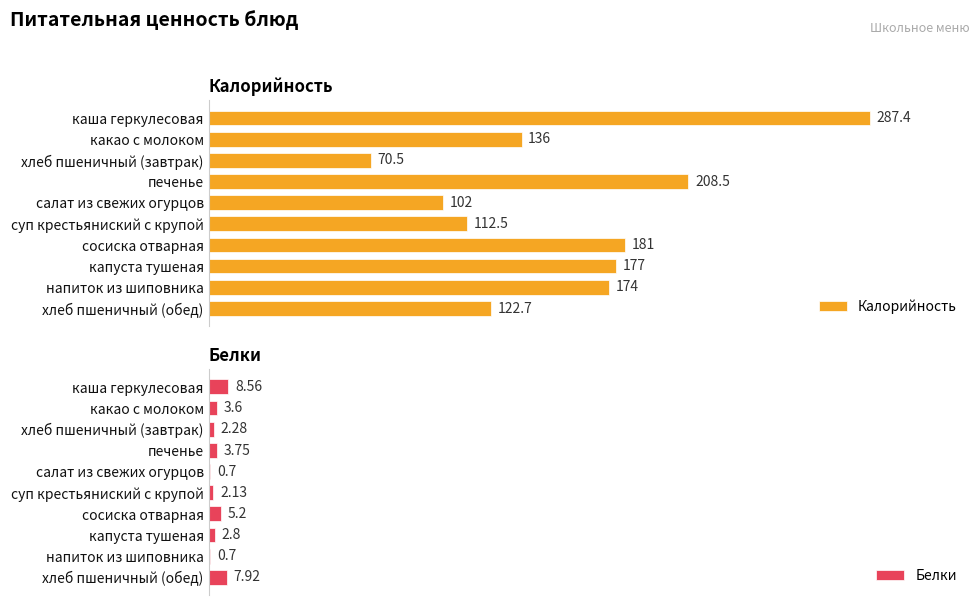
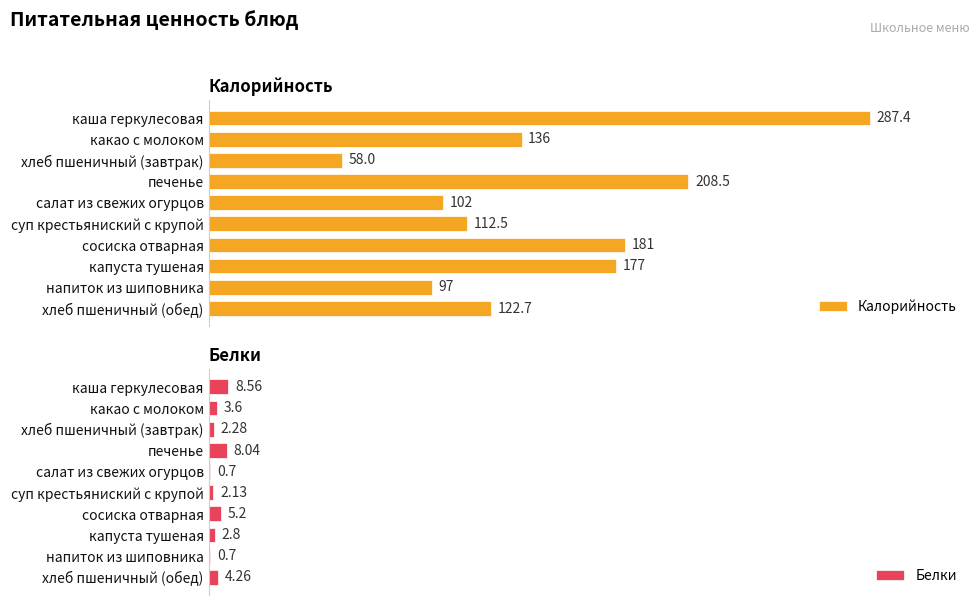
Калорийность, хлеб пшеничный (завтрак): 70.5 -> 58.0
Калорийность, напиток из шиповника: 174 -> 97
Белки, печенье: 3.75 -> 8.04
Белки, хлеб пшеничный (обед): 7.92 -> 4.26
